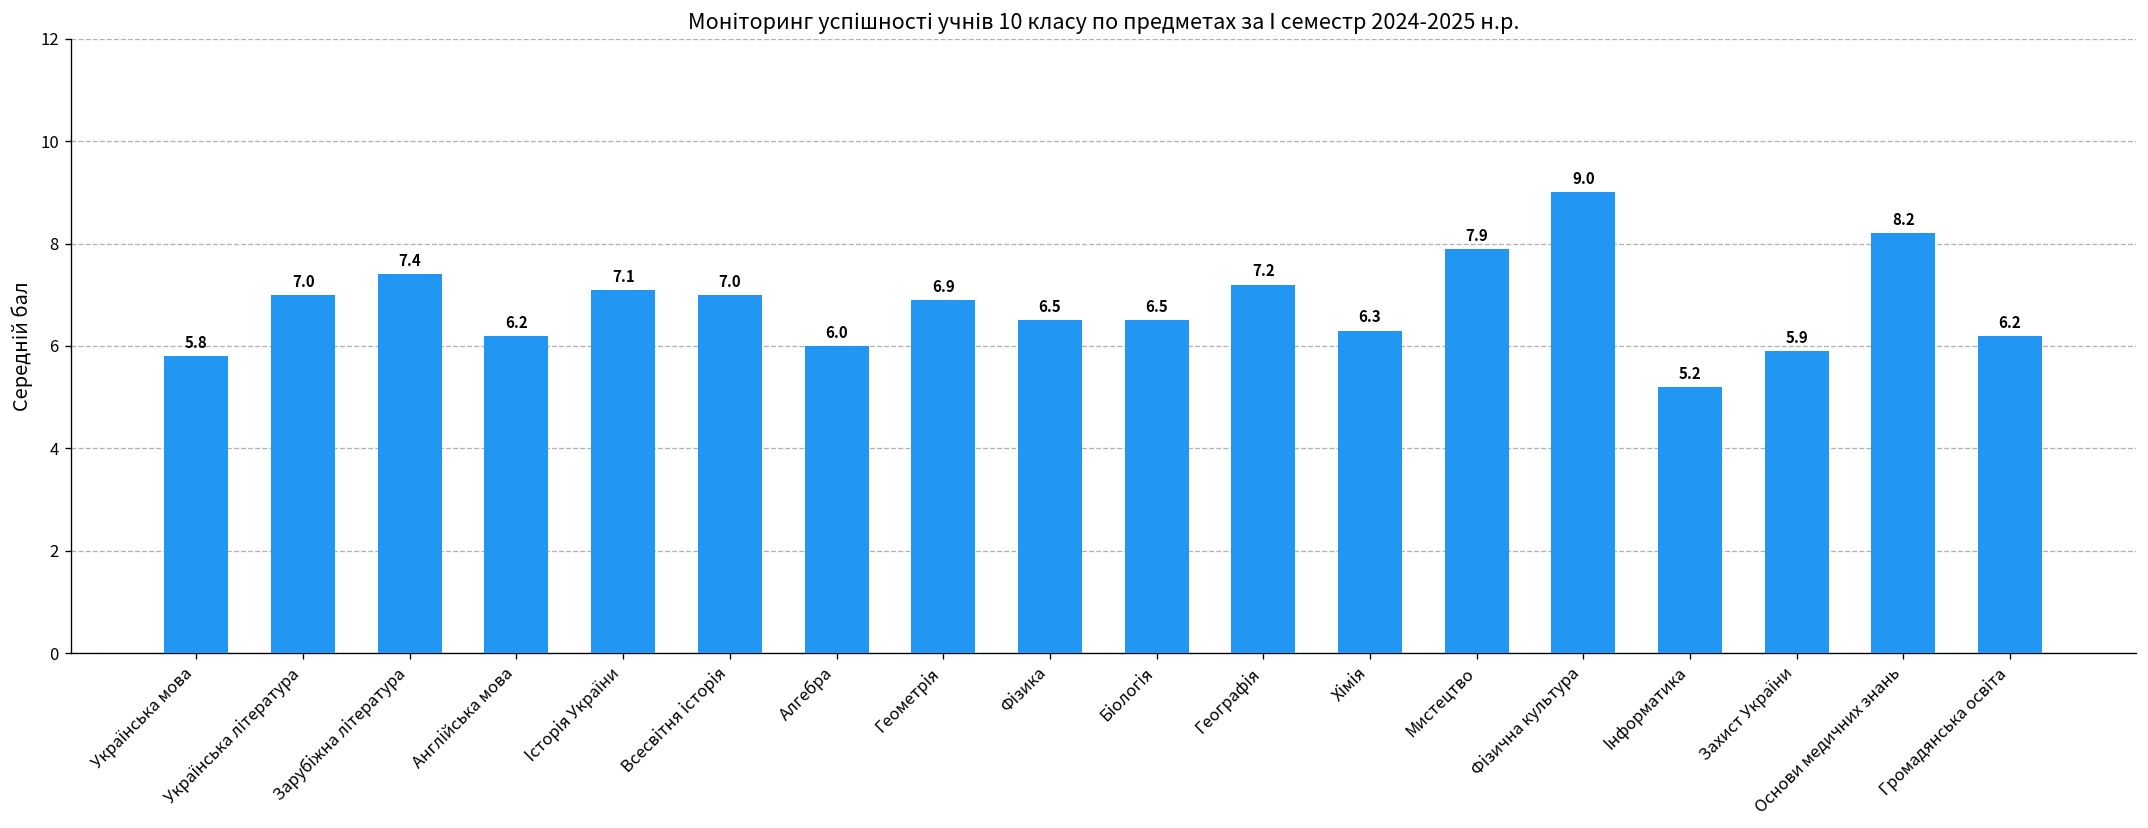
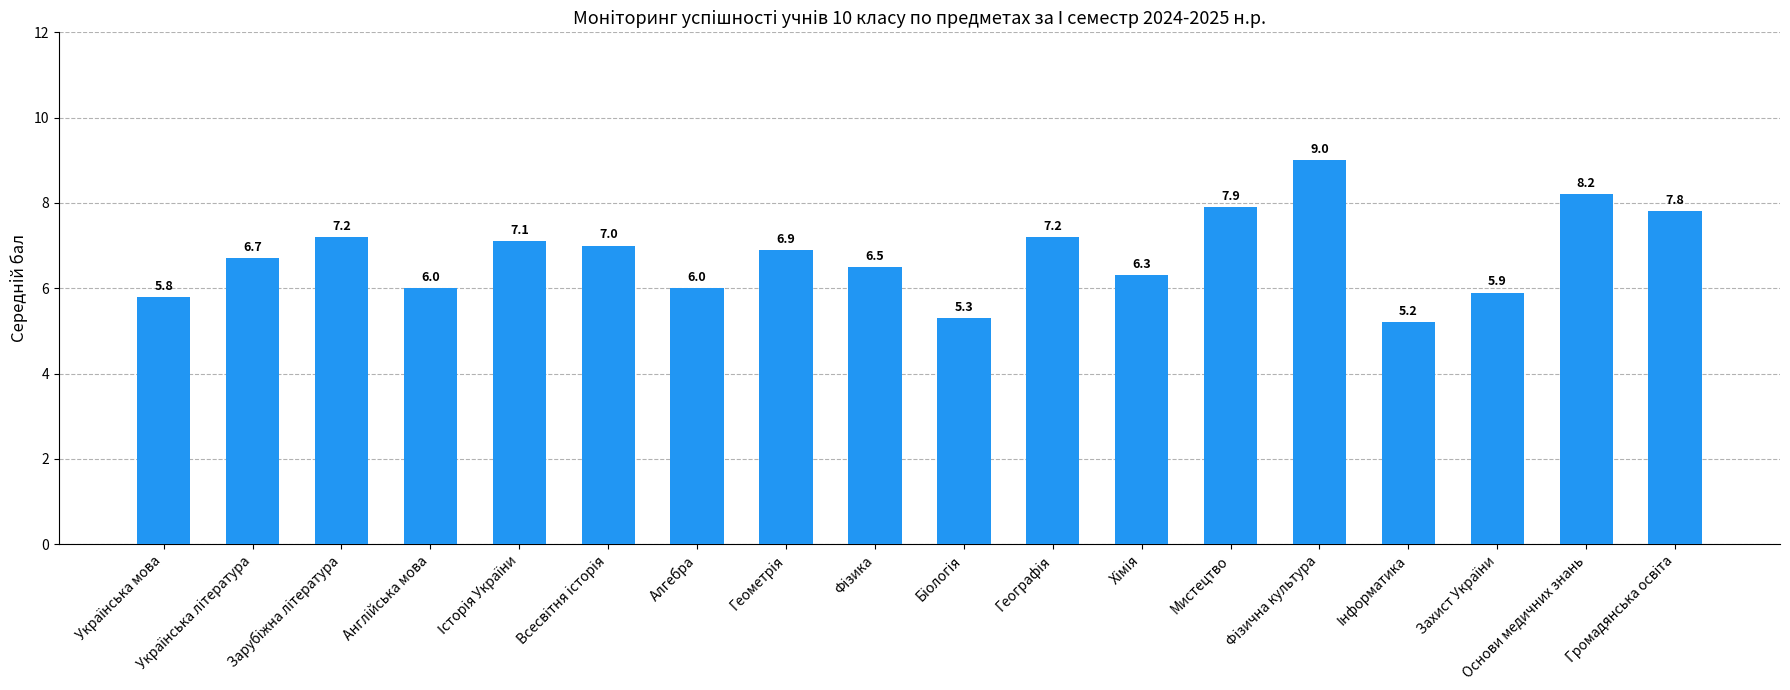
Українська література: 7.0 -> 6.7
Зарубіжна література: 7.4 -> 7.2
Англійська мова: 6.2 -> 6.0
Біологія: 6.5 -> 5.3
Громадянська освіта: 6.2 -> 7.8
